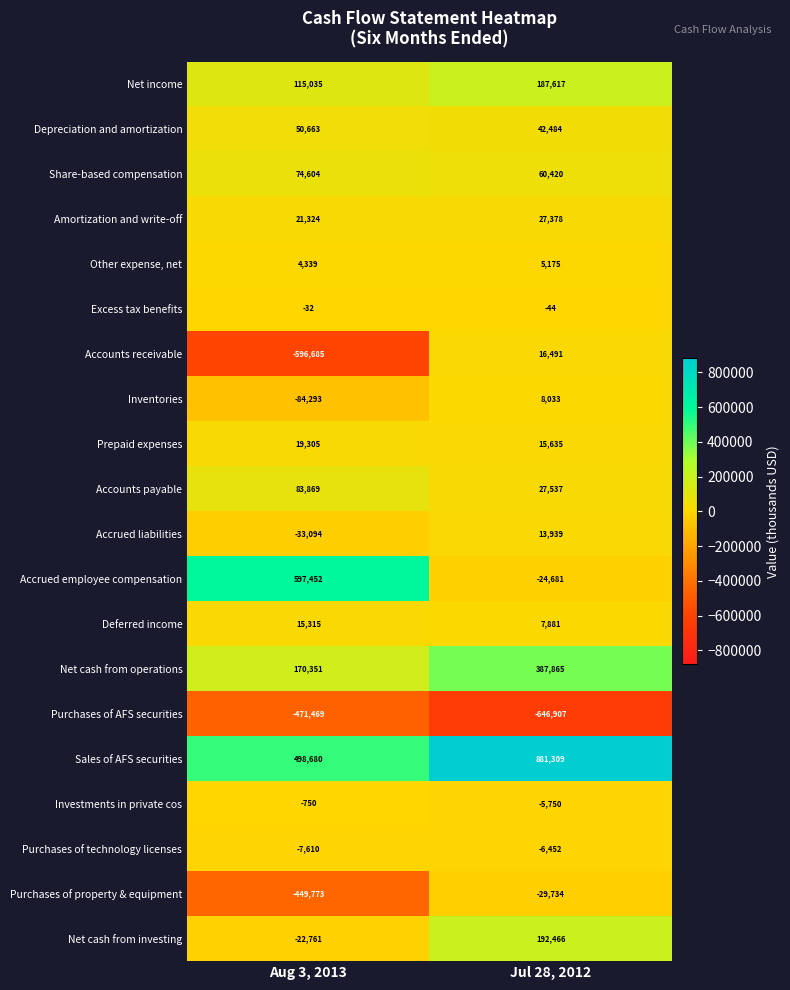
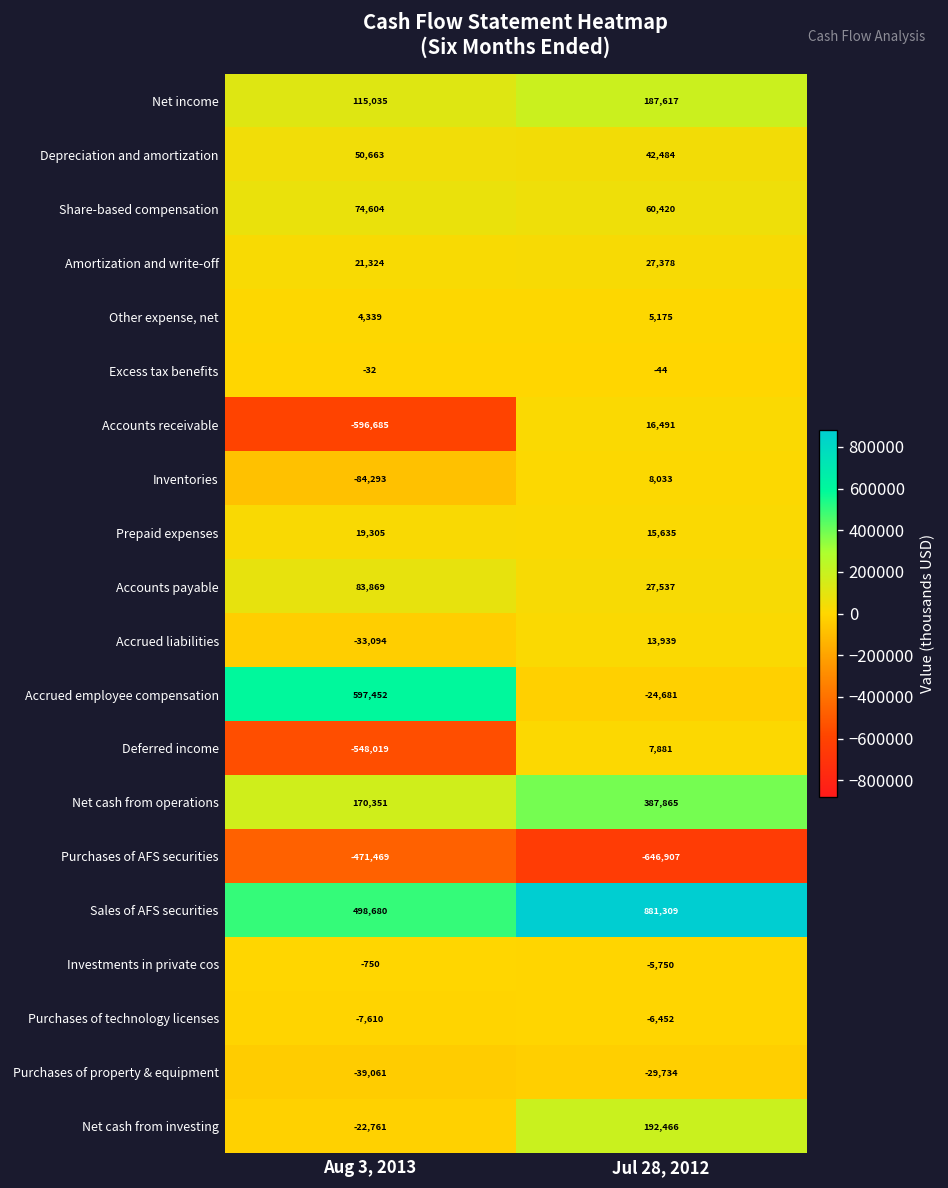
Deferred income, Aug 3, 2013: 15,315 -> -548,019
Purchases of property & equipment, Aug 3, 2013: -449,773 -> -39,061
